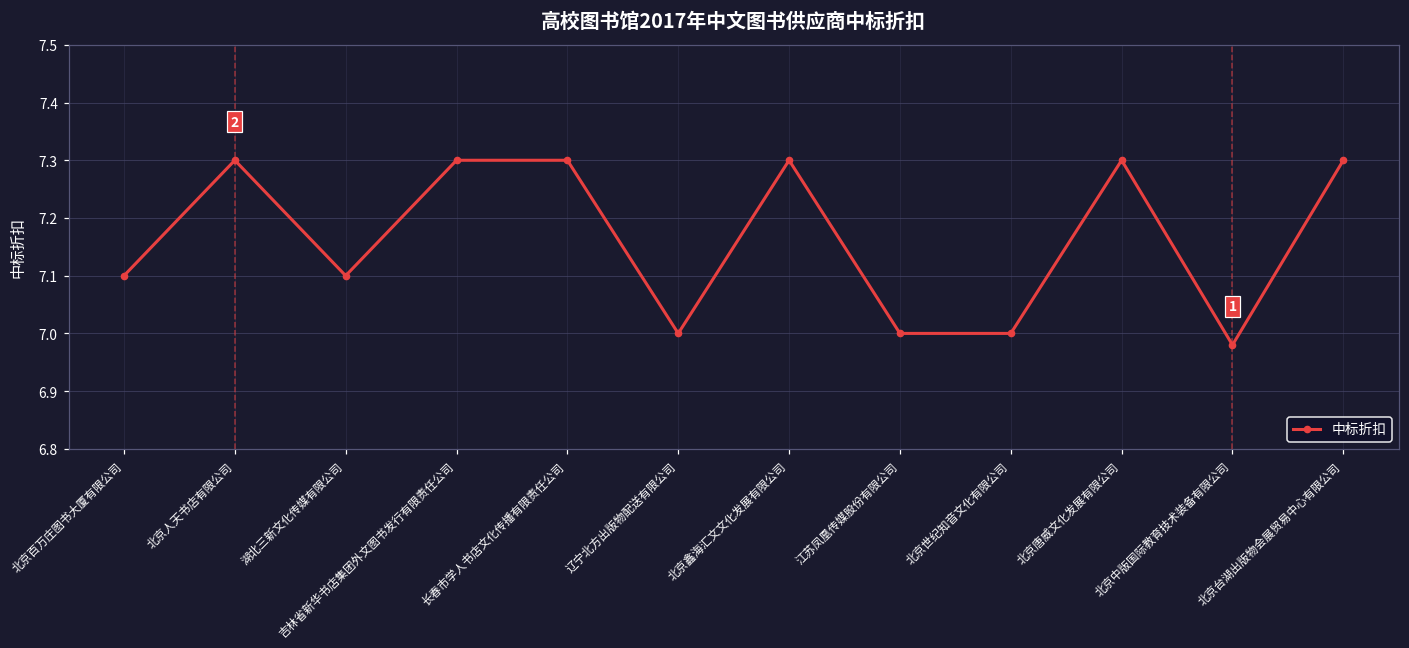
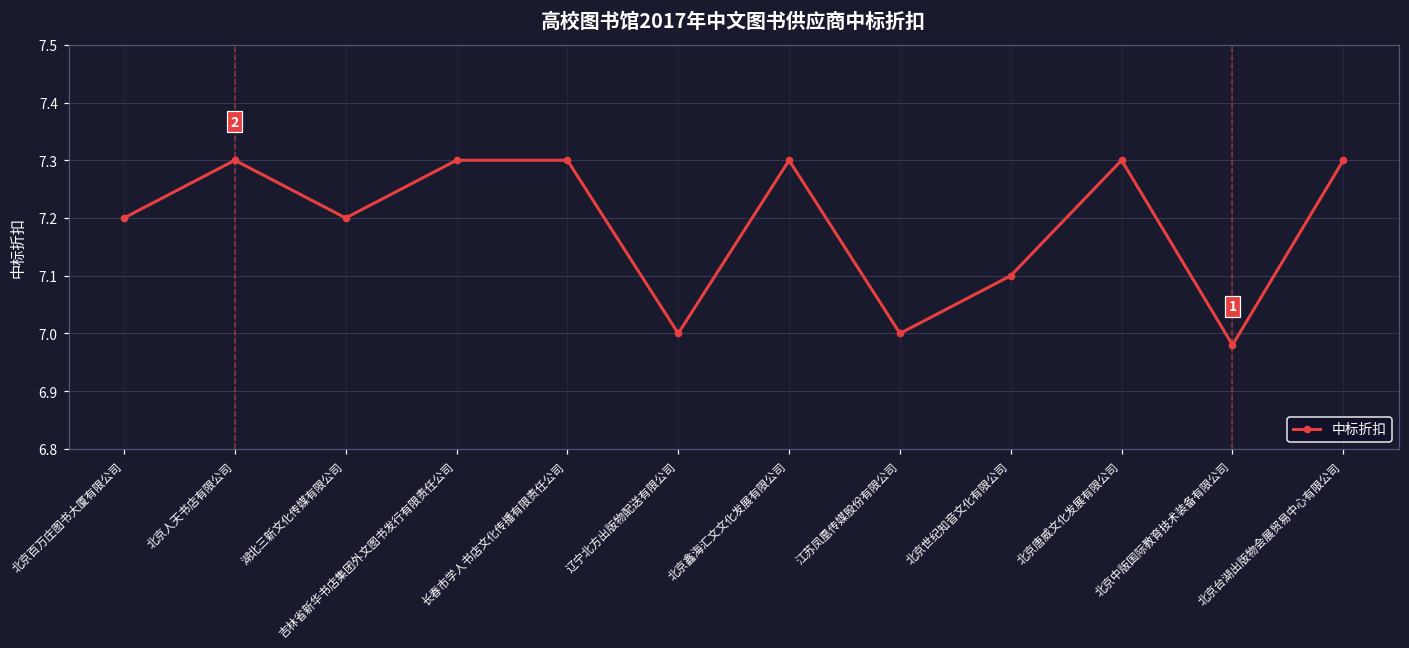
北京百万庄图书大厦有限公司: 7.1 -> 7.2
湖北三新文化传媒有限公司: 7.1 -> 7.2
北京世纪知音文化有限公司: 7.0 -> 7.1
